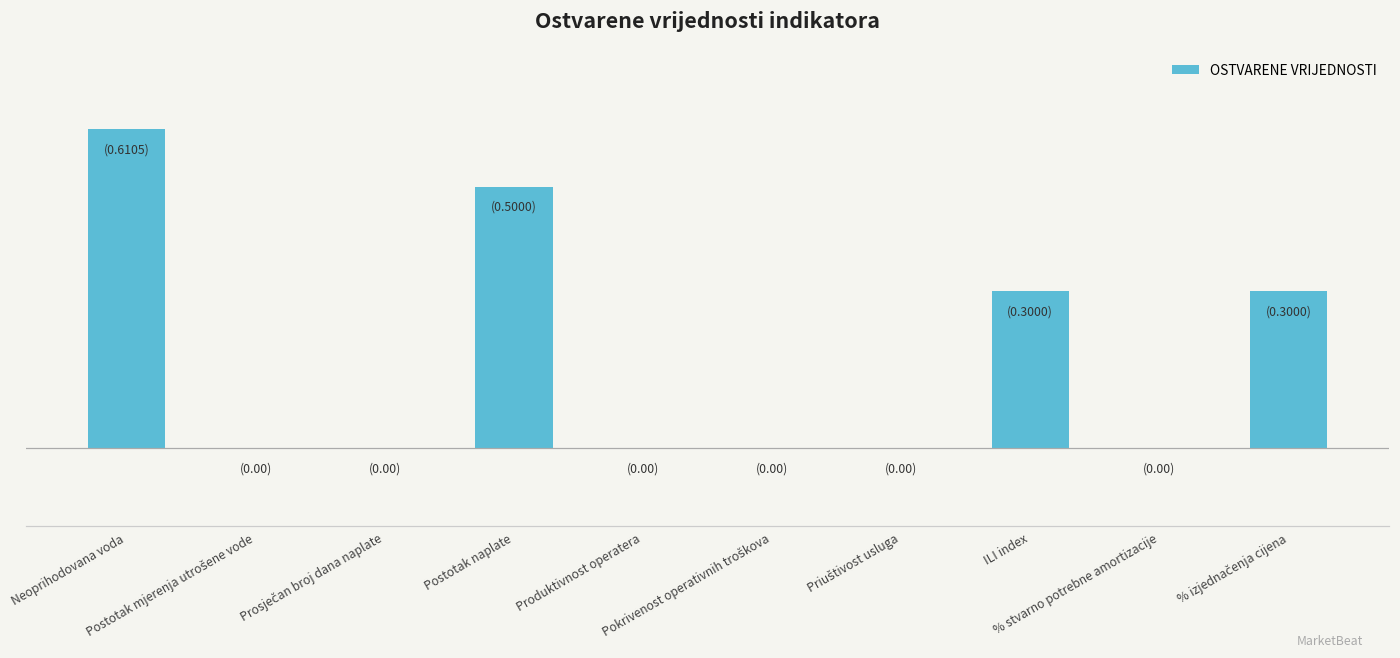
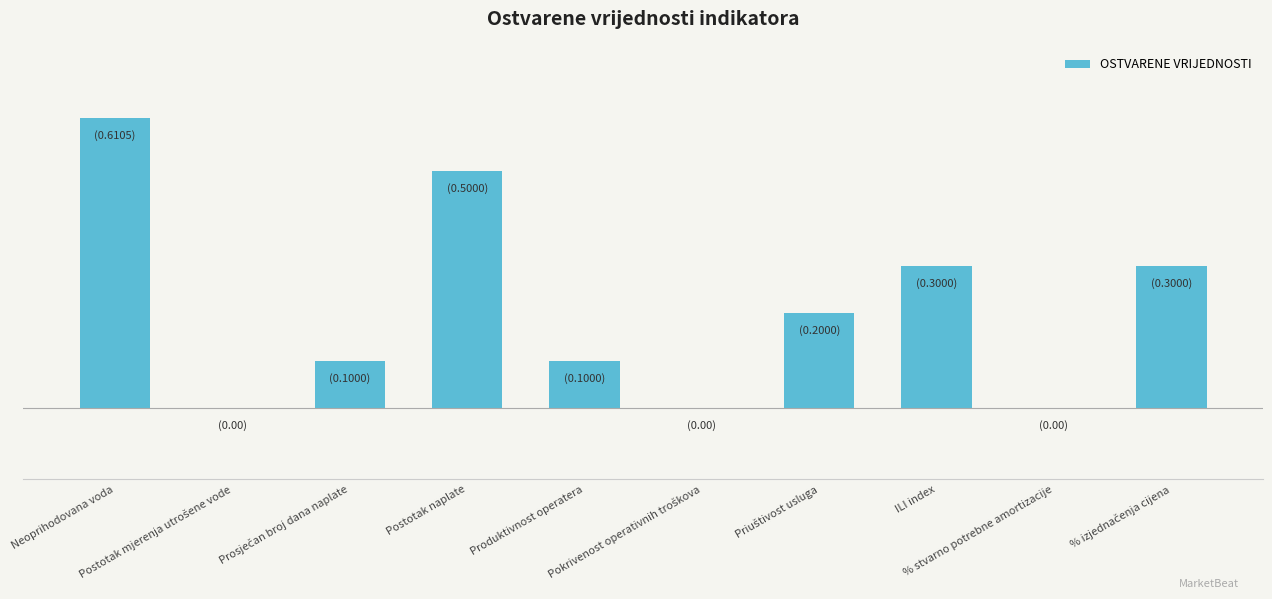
Prosječan broj dana naplate: (0.00) -> (0.1000)
Produktivnost operatera: (0.00) -> (0.1000)
Priuštivost usluga: (0.00) -> (0.2000)
